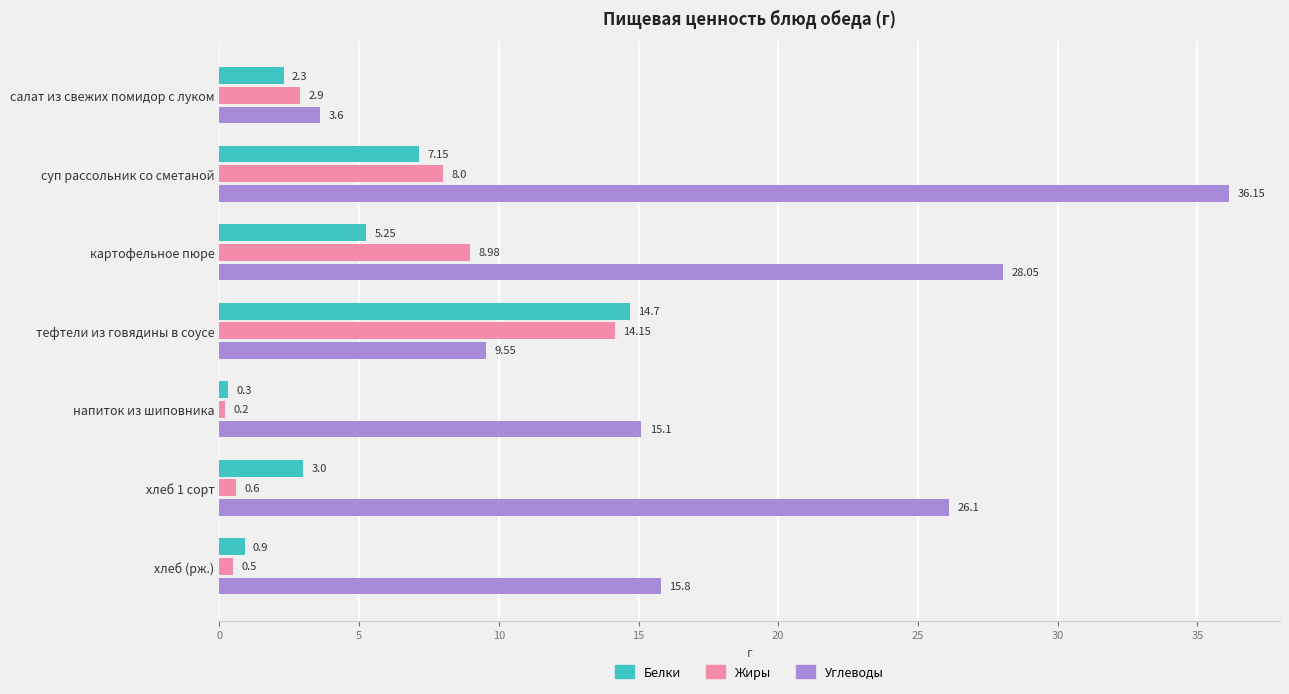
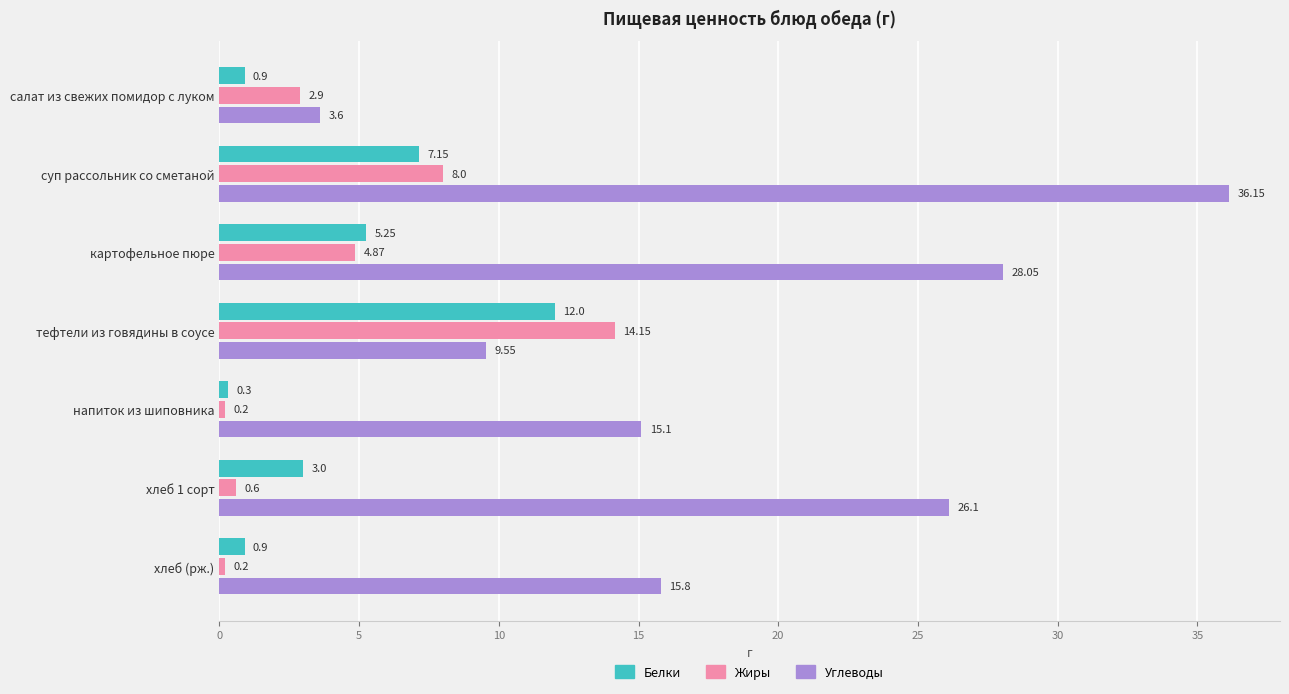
Белки, салат из свежих помидор с луком: 2.3 -> 0.9
Жиры, картофельное пюре: 8.98 -> 4.87
Белки, тефтели из говядины в соусе: 14.7 -> 12.0
Жиры, хлеб (рж.): 0.5 -> 0.2
